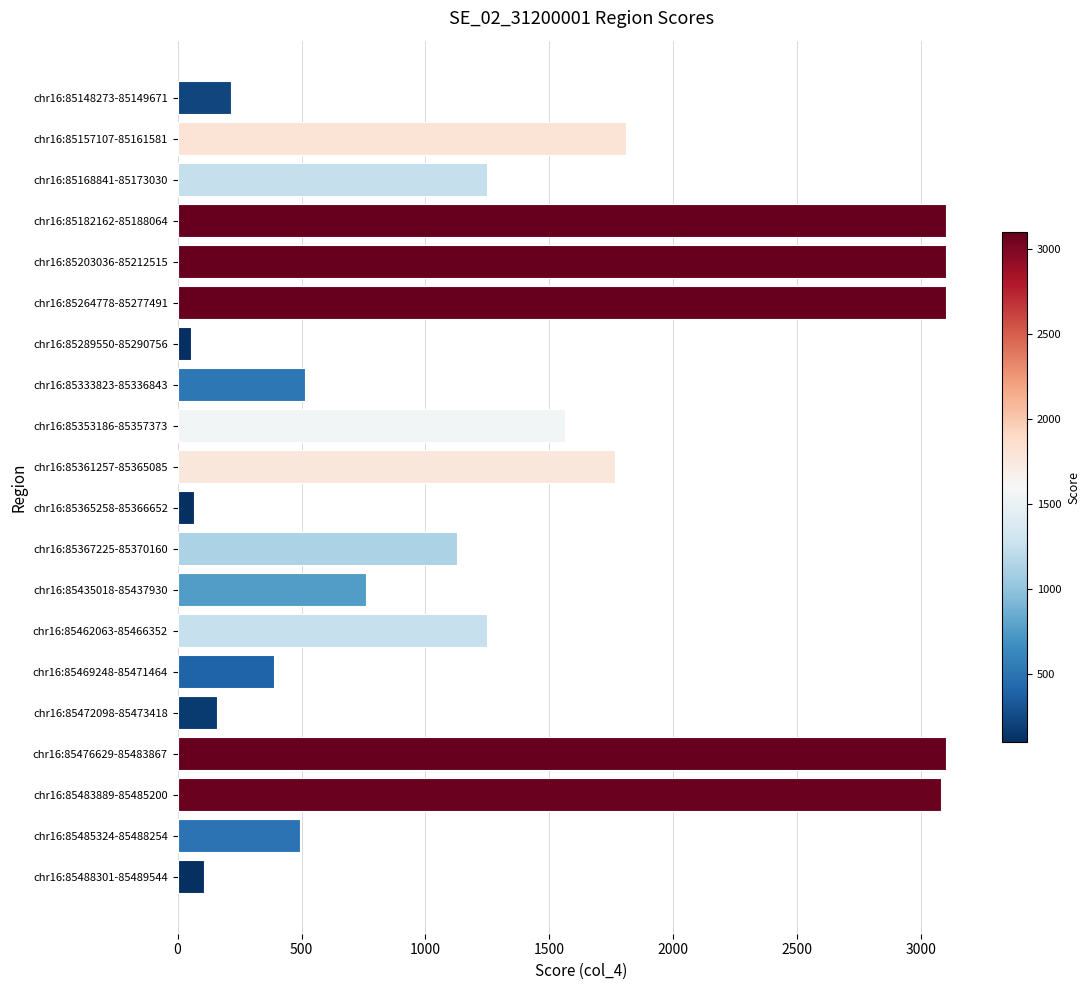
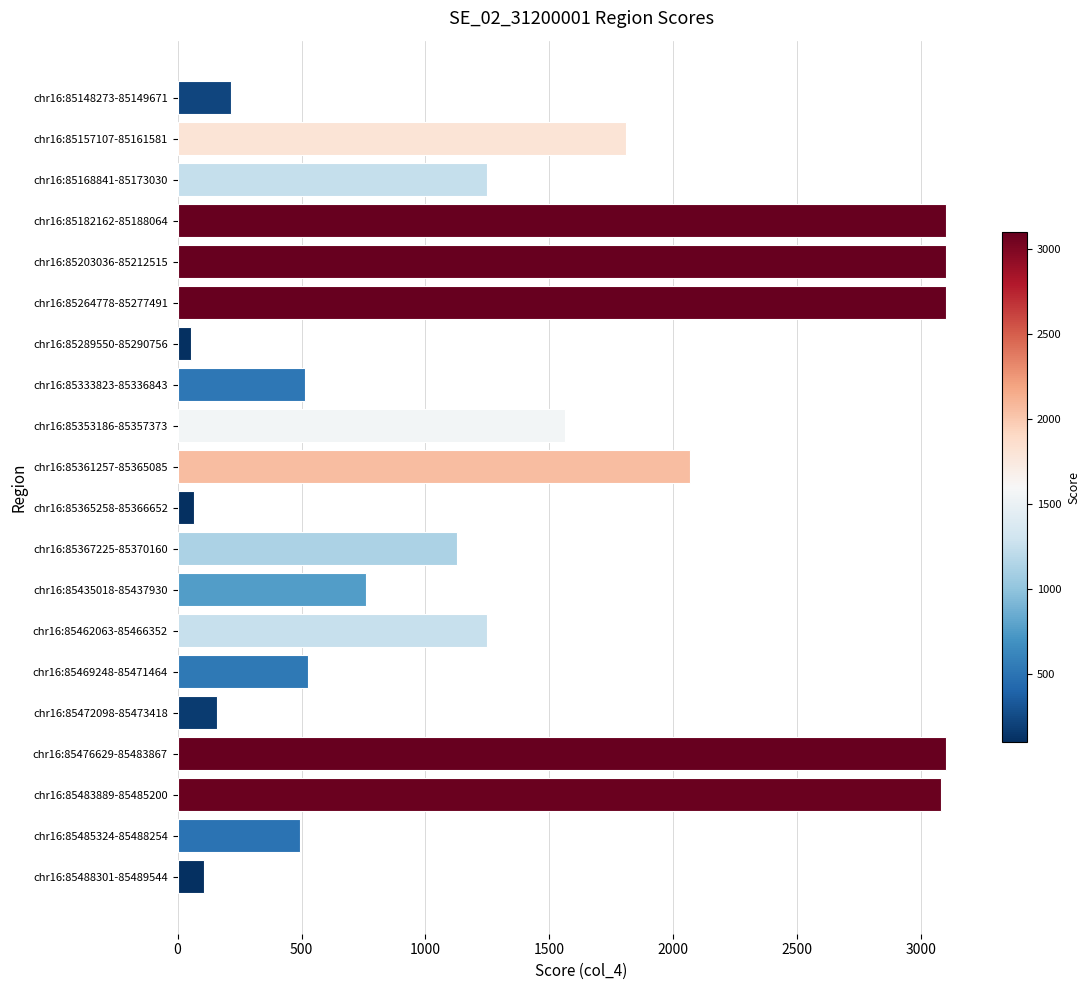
chr16:85361257-85365085: 1770 -> 2070
chr16:85469248-85471464: 390 -> 520
